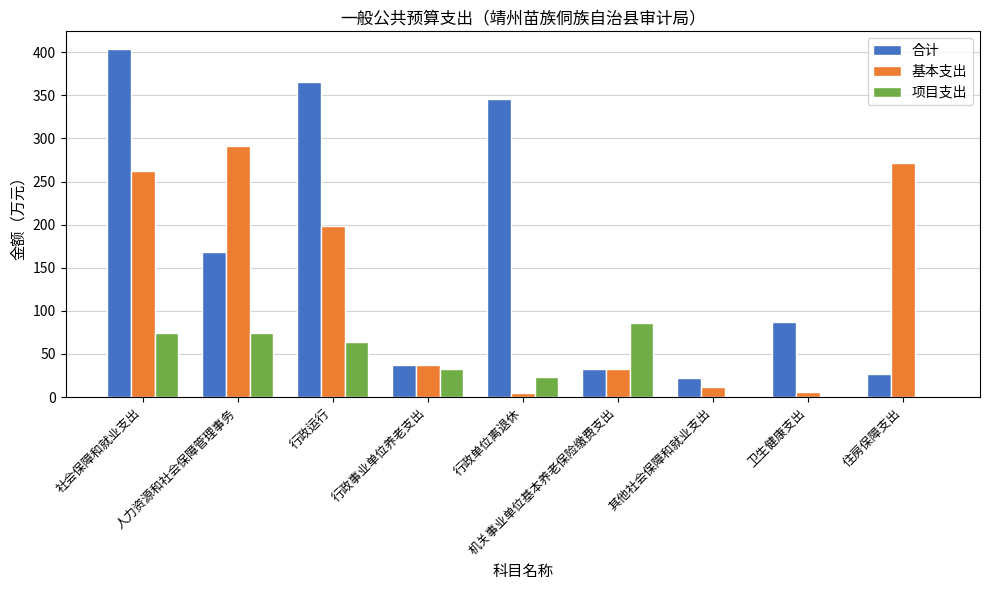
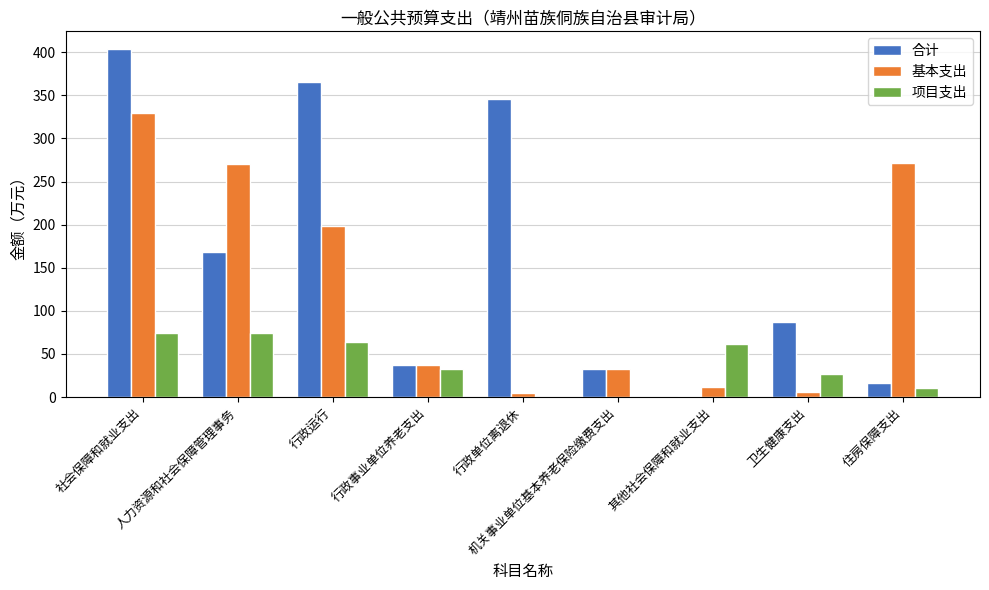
基本支出, 社会保障和就业支出: 260 -> 330
基本支出, 人力资源和社会保障管理事务: 290 -> 270
项目支出, 行政单位离退休: 20 -> 0
项目支出, 机关事业单位基本养老保险缴费支出: 90 -> 0
合计, 其他社会保障和就业支出: 20 -> 0
项目支出, 其他社会保障和就业支出: 0 -> 60
项目支出, 卫生健康支出: 0 -> 30
合计, 住房保障支出: 30 -> 20
项目支出, 住房保障支出: 0 -> 10
